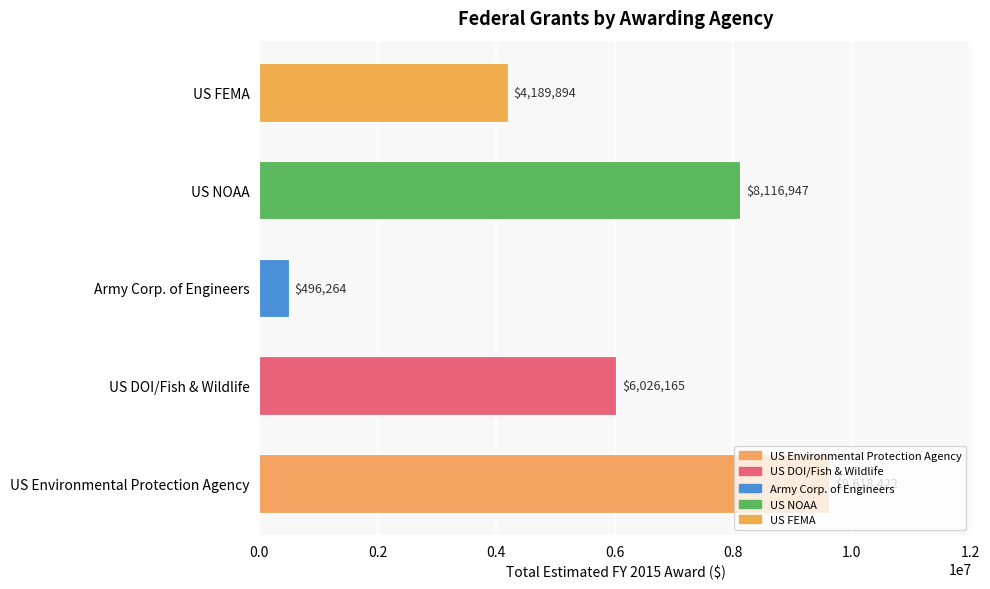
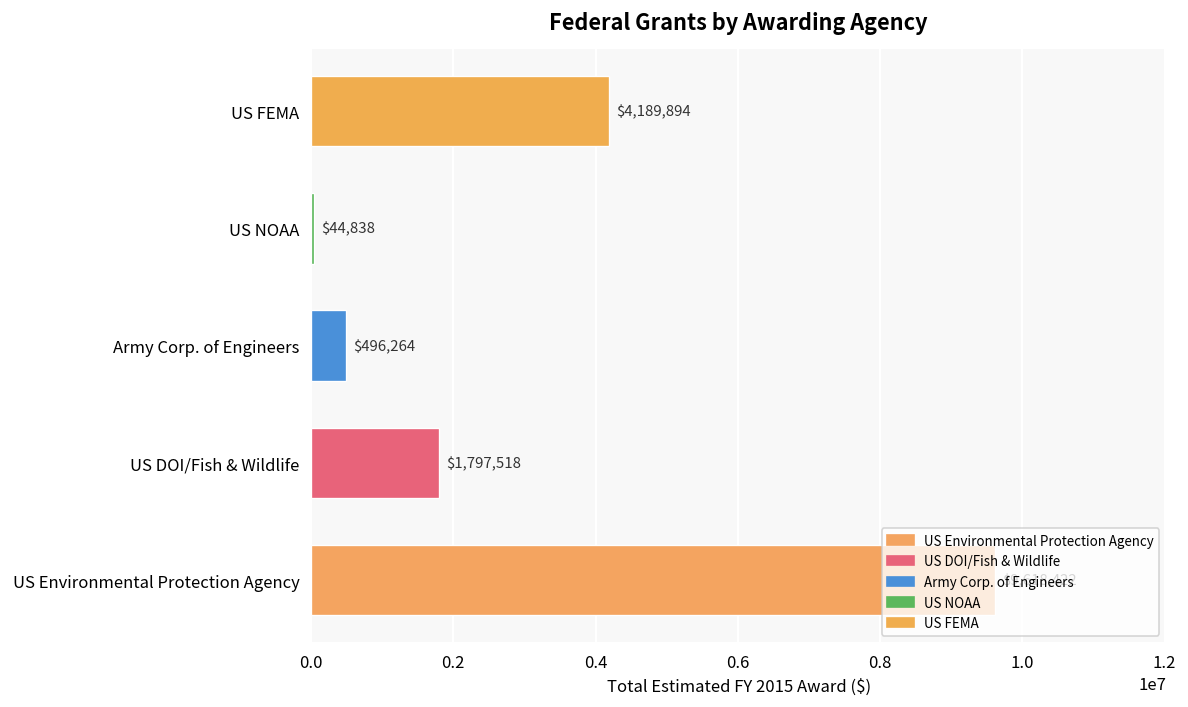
US NOAA: $8,116,947 -> $44,838
US DOI/Fish & Wildlife: $6,026,165 -> $1,797,518
